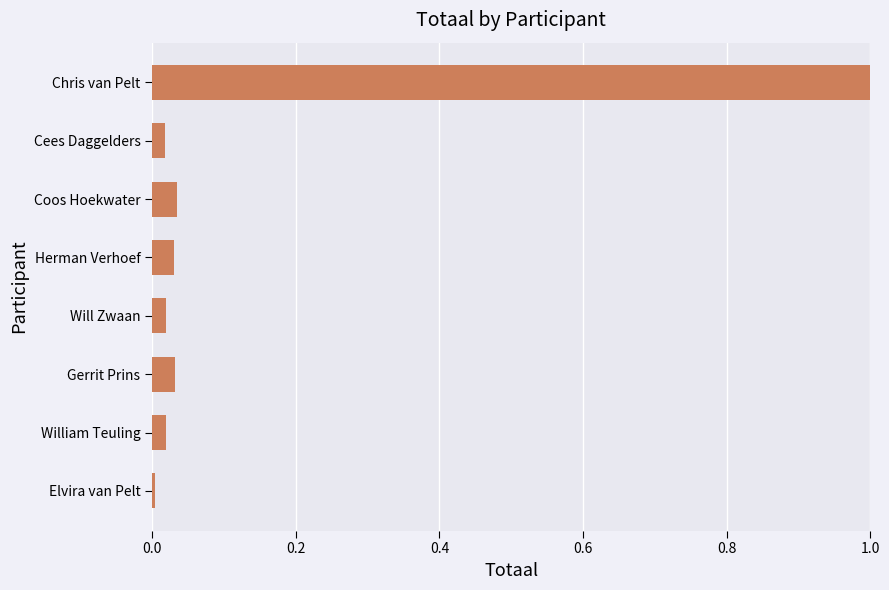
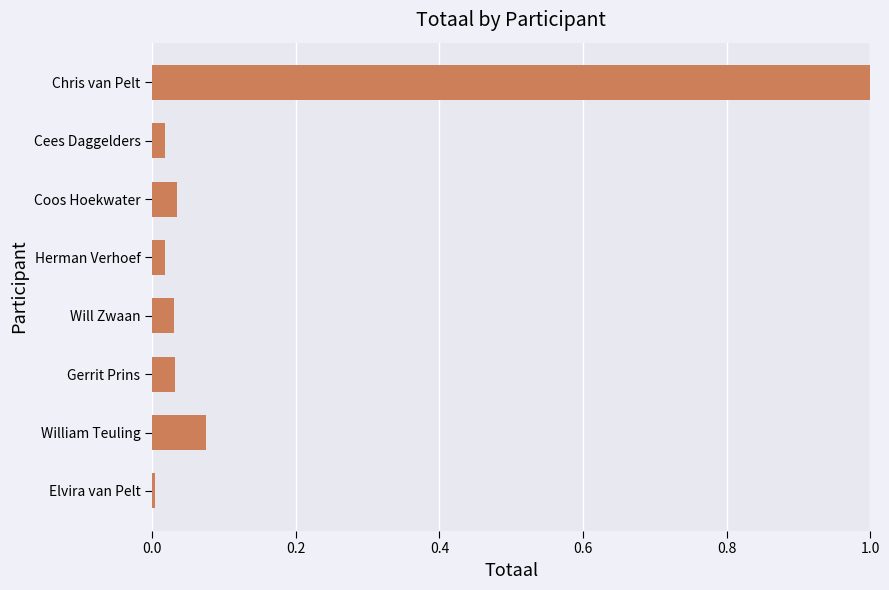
Herman Verhoef: 0.03 -> 0.02
Will Zwaan: 0.02 -> 0.03
William Teuling: 0.02 -> 0.07
